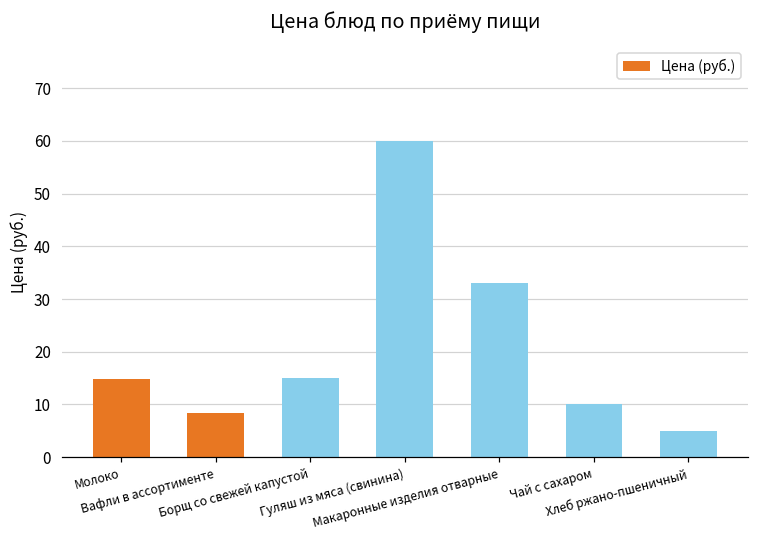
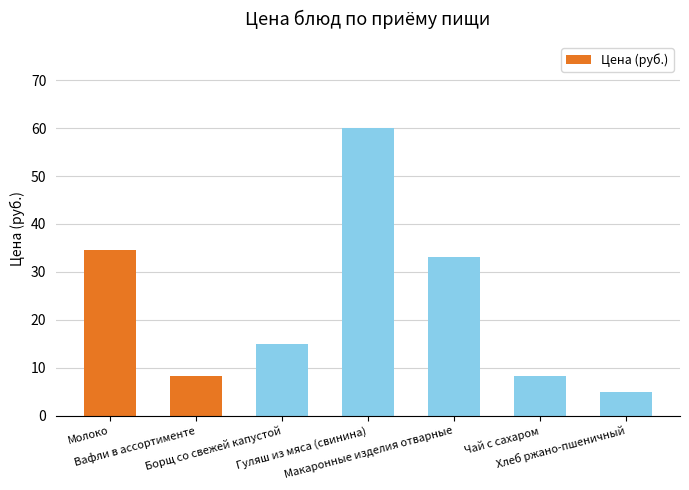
Молоко: 15 -> 35
Чай с сахаром: 10 -> 8
